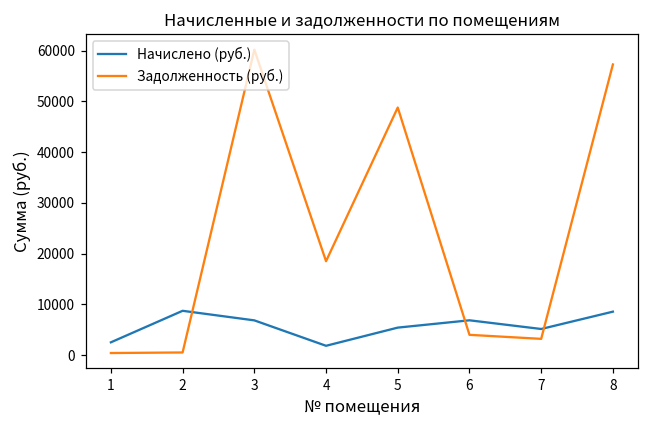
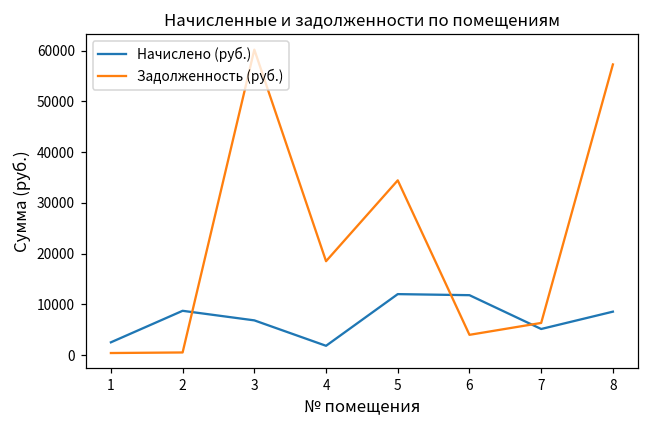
Начислено (руб.), 5: 5000 -> 12000
Задолженность (руб.), 5: 49000 -> 34000
Начислено (руб.), 6: 7000 -> 12000
Задолженность (руб.), 7: 3000 -> 6000
